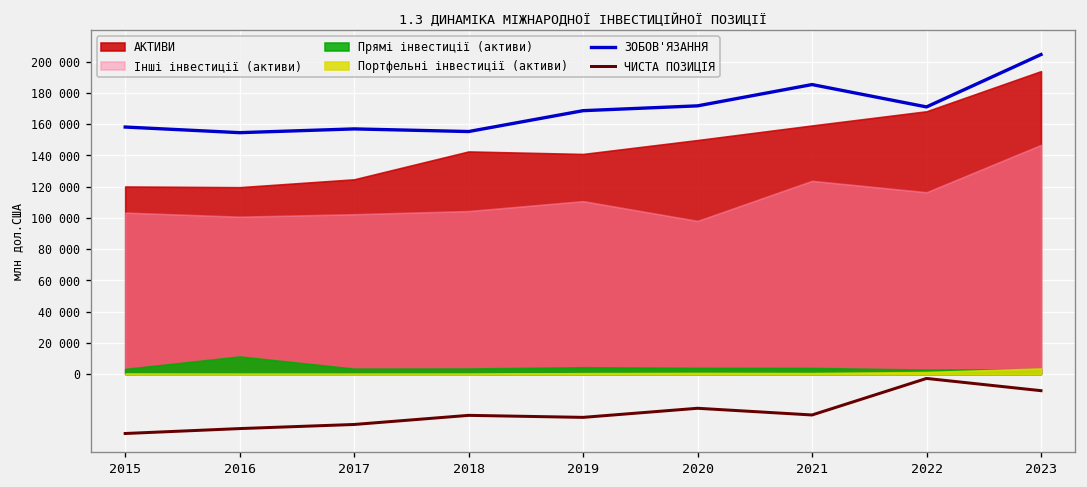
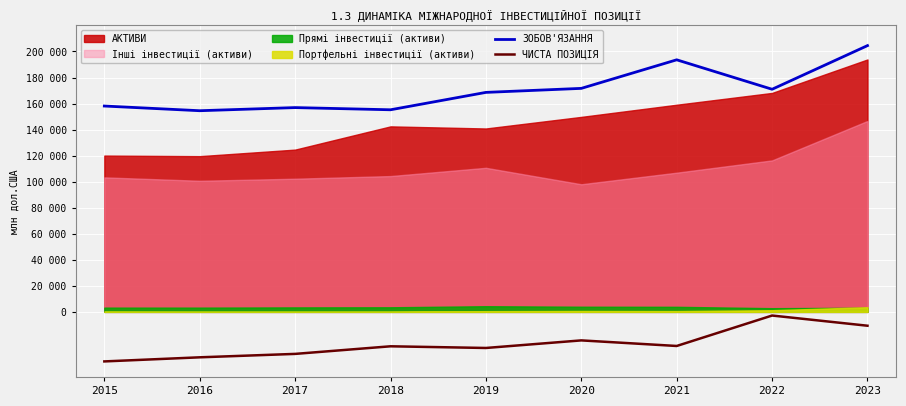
Прямі інвестиції (активи), 2016: 11000 -> 3000
ЗОБОВ'ЯЗАННЯ, 2021: 185000 -> 194000
Інші інвестиції (активи), 2021: 124000 -> 107000
